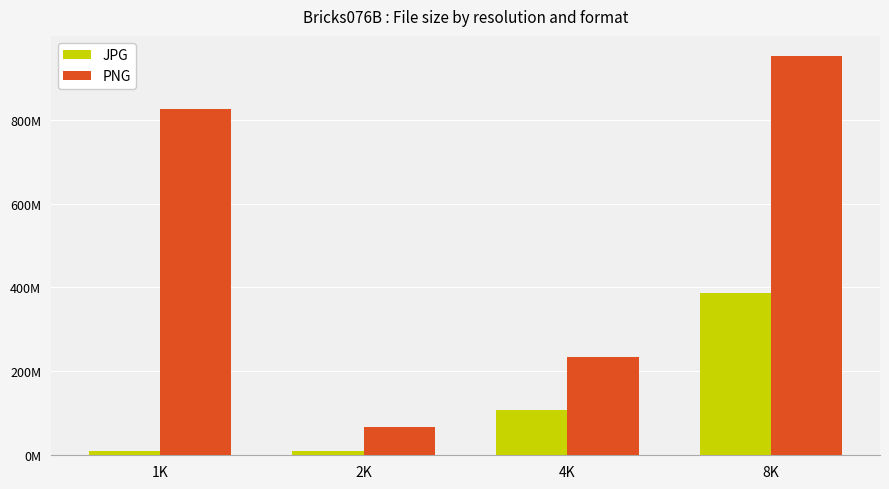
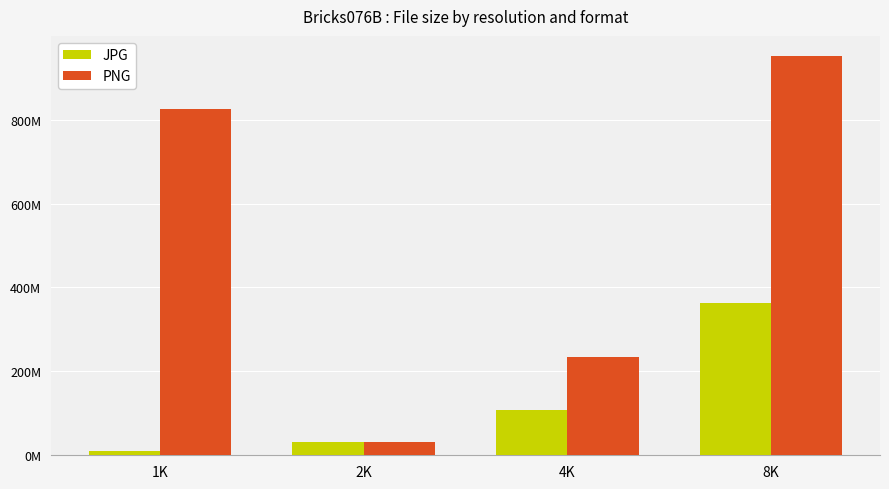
JPG, 2K: 10000000 -> 30000000
PNG, 2K: 70000000 -> 30000000
JPG, 8K: 390000000 -> 360000000
